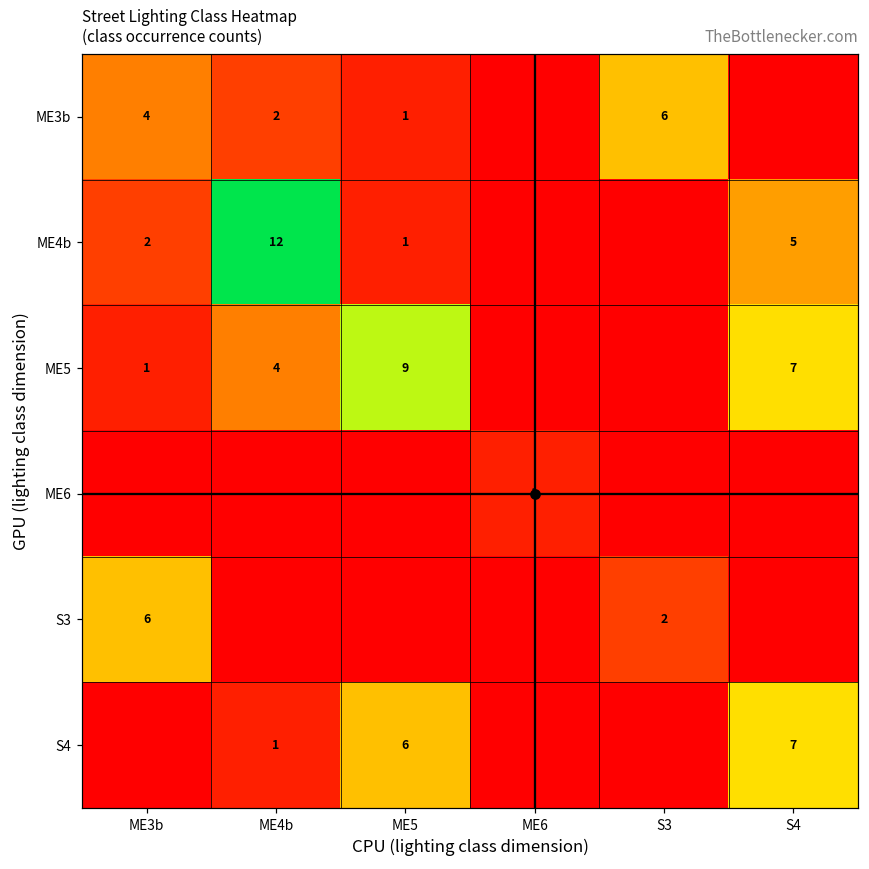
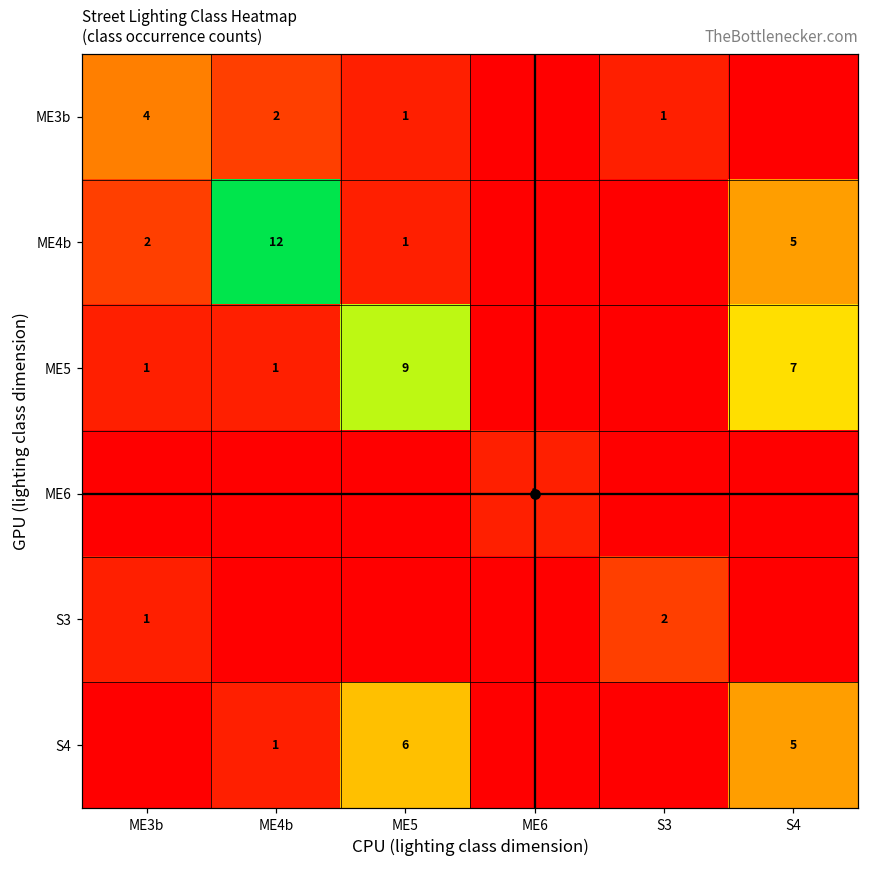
ME3b, S3: 6 -> 1
ME5, ME4b: 4 -> 1
S3, ME3b: 6 -> 1
S4, S4: 7 -> 5
